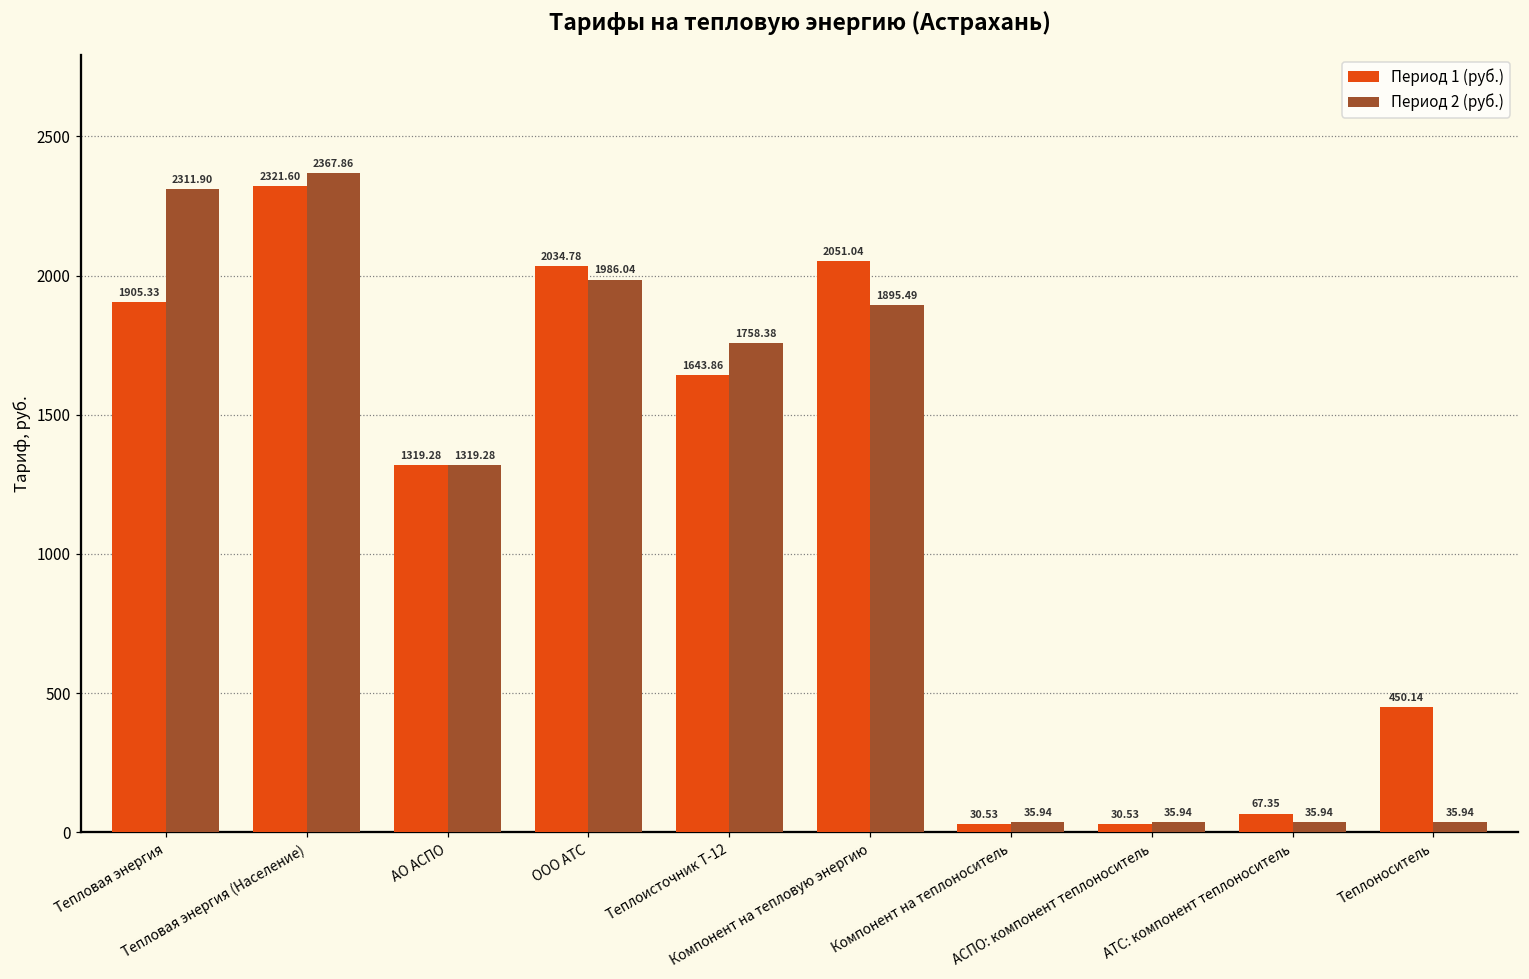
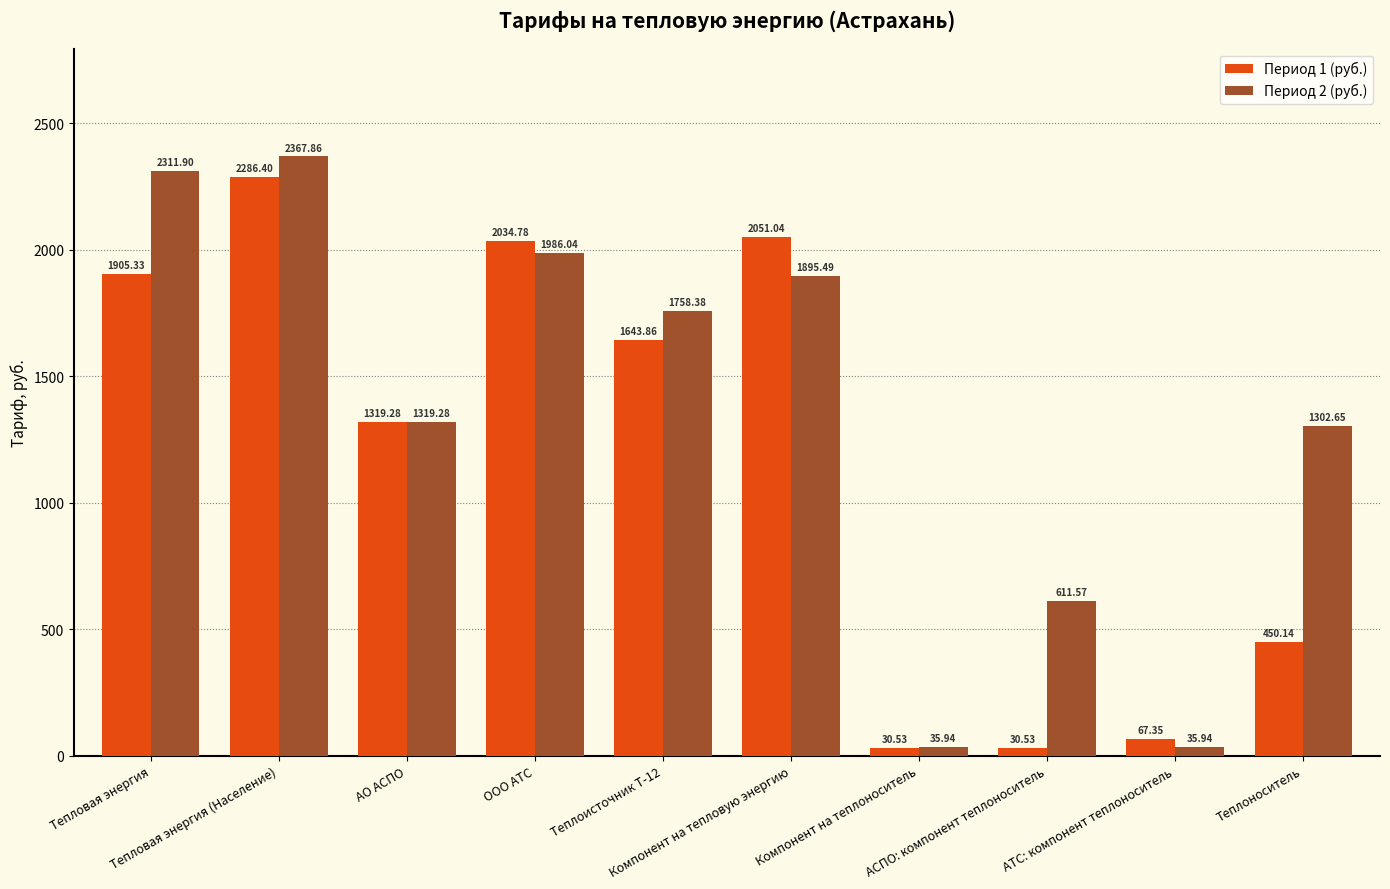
Период 1 (руб.), Тепловая энергия (Население): 2321.60 -> 2286.40
Период 2 (руб.), АСПО: компонент теплоноситель: 35.94 -> 611.57
Период 2 (руб.), Теплоноситель: 35.94 -> 1302.65
